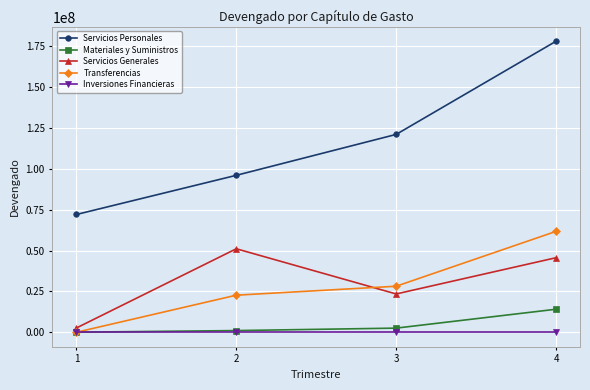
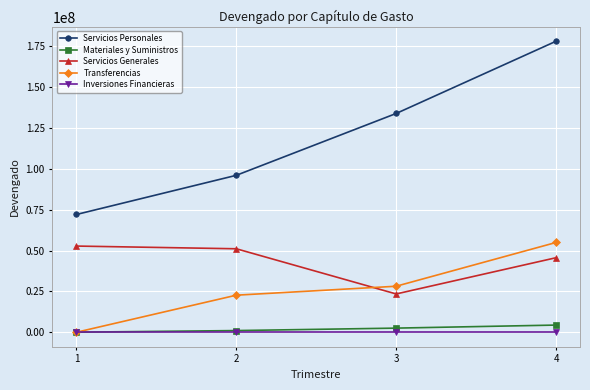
Servicios Generales, 1: 3000000 -> 53000000
Servicios Personales, 3: 121000000 -> 134000000
Materiales y Suministros, 4: 14000000 -> 4000000
Transferencias, 4: 62000000 -> 55000000
